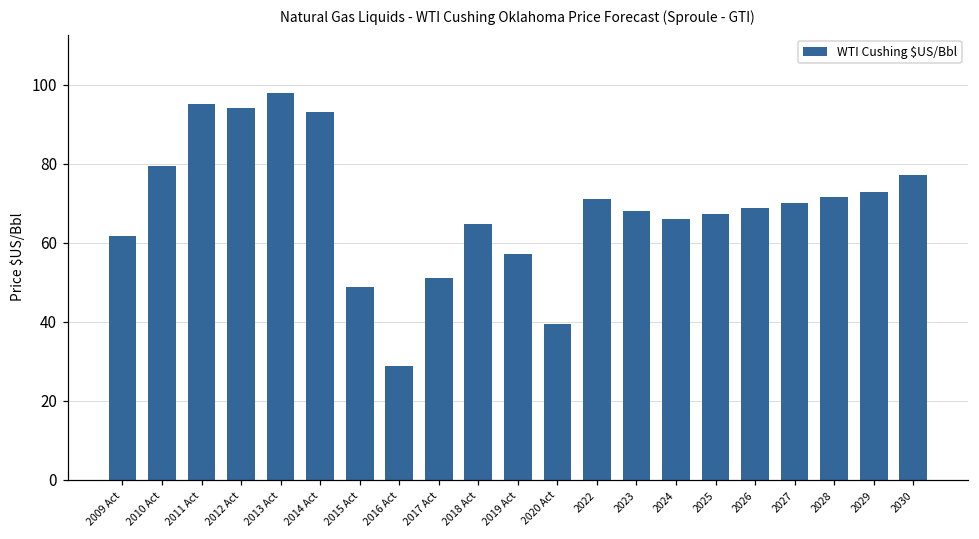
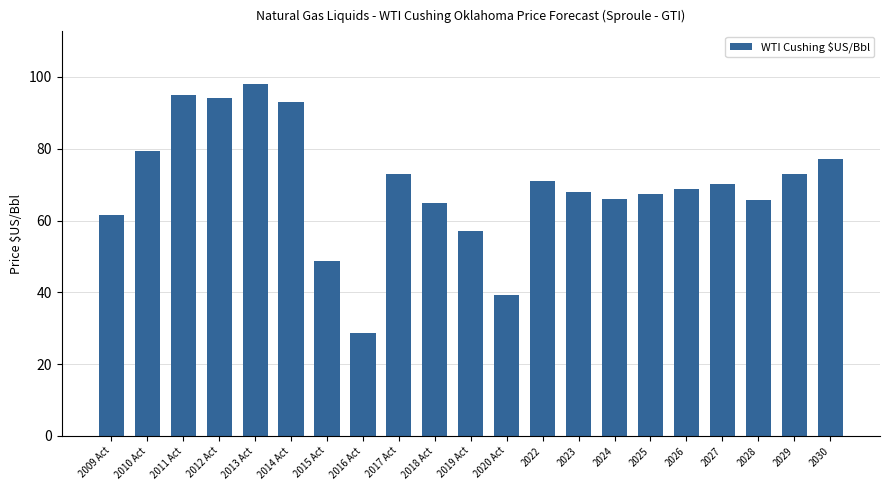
2017 Act: 51 -> 73
2028: 71 -> 66
